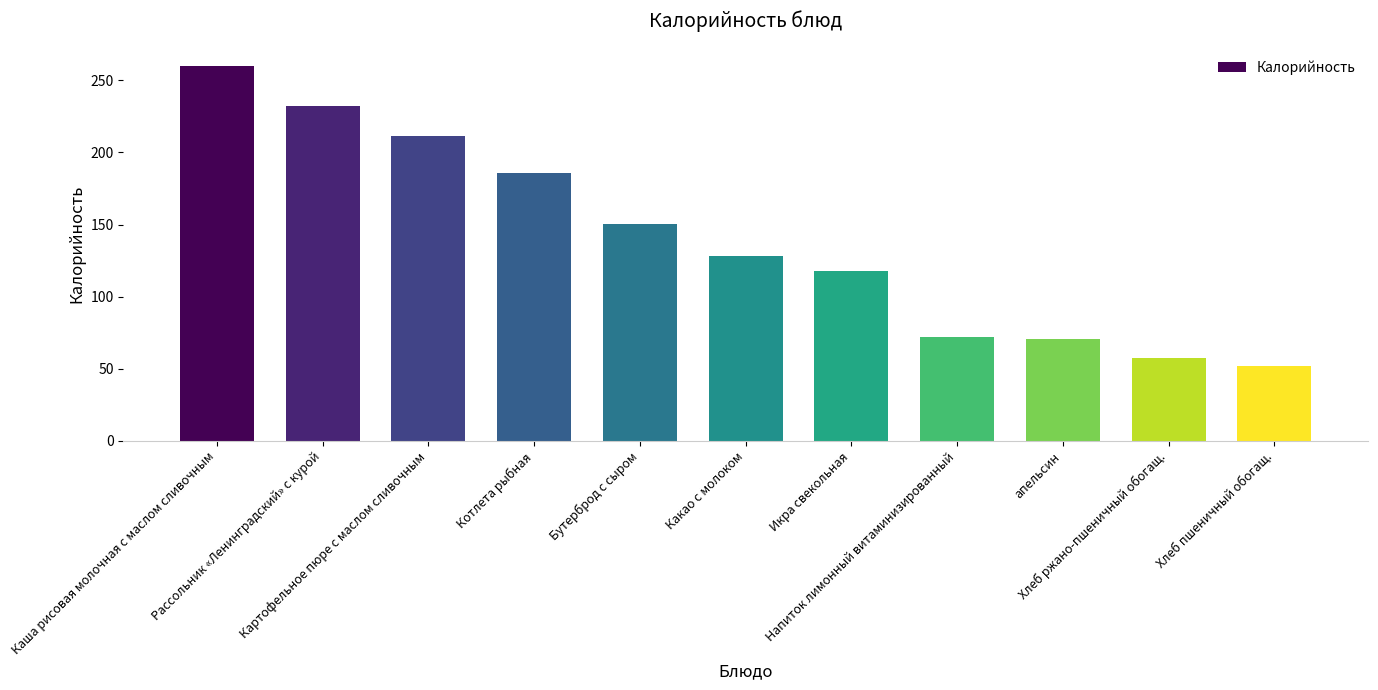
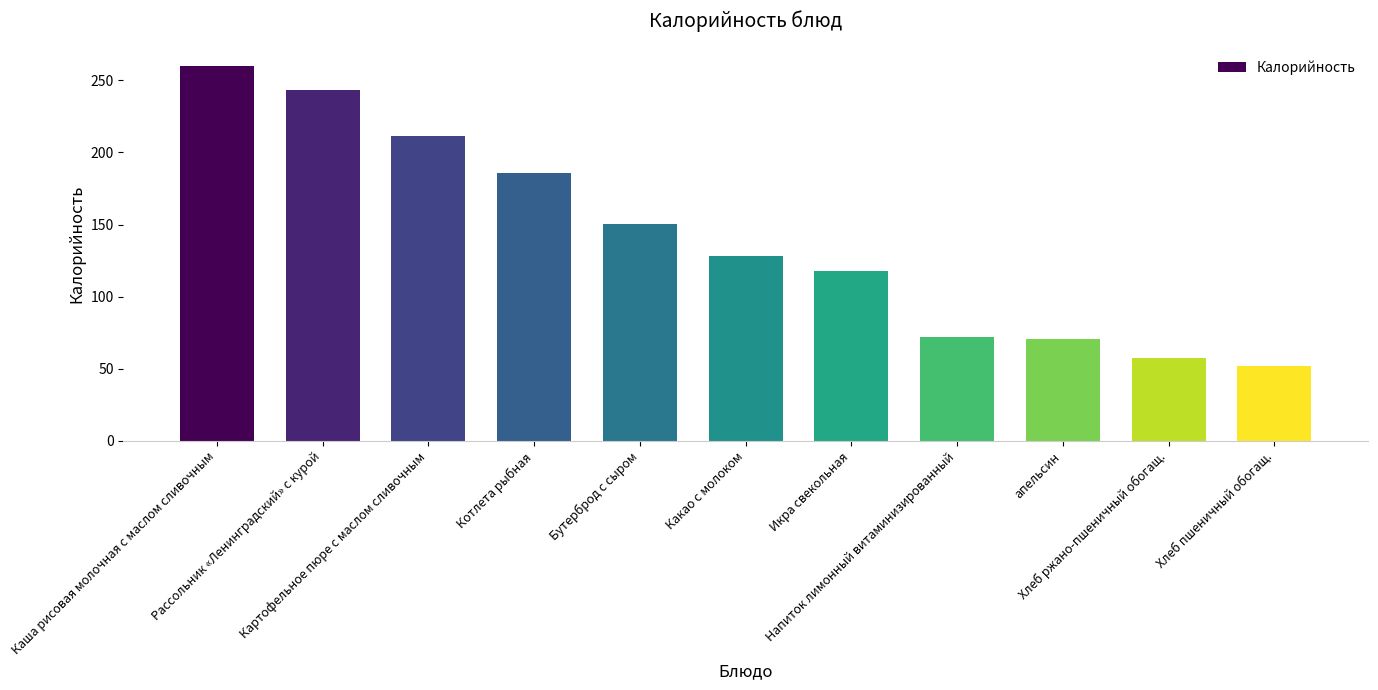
Рассольник «Ленинградский» с курой: 232 -> 243
